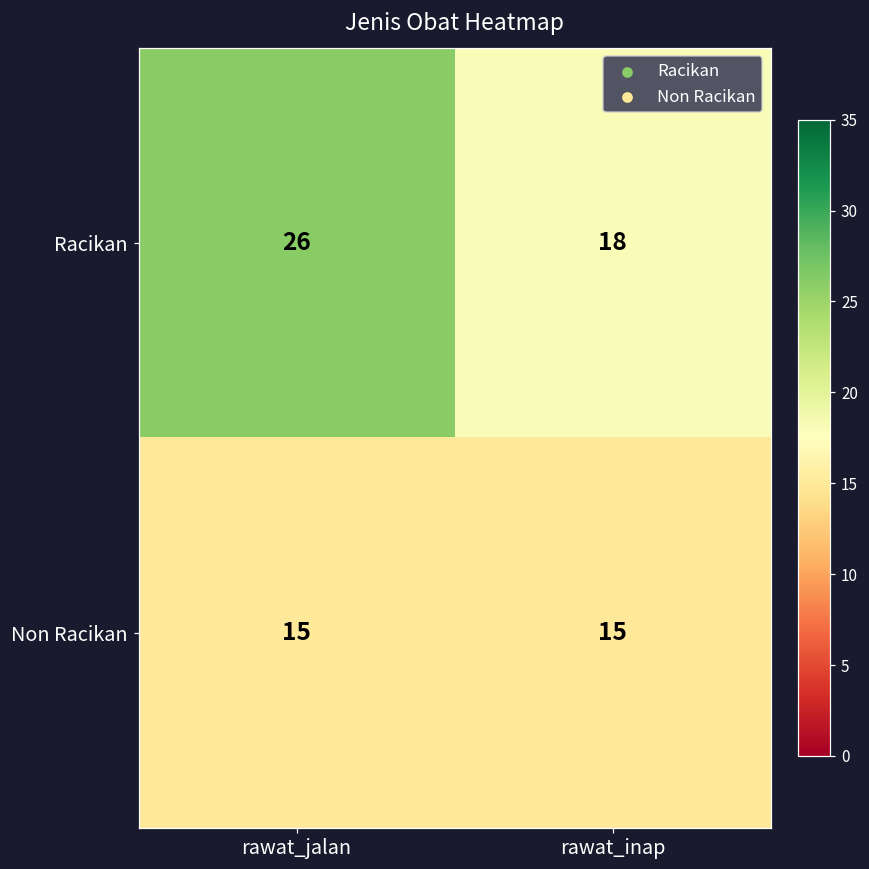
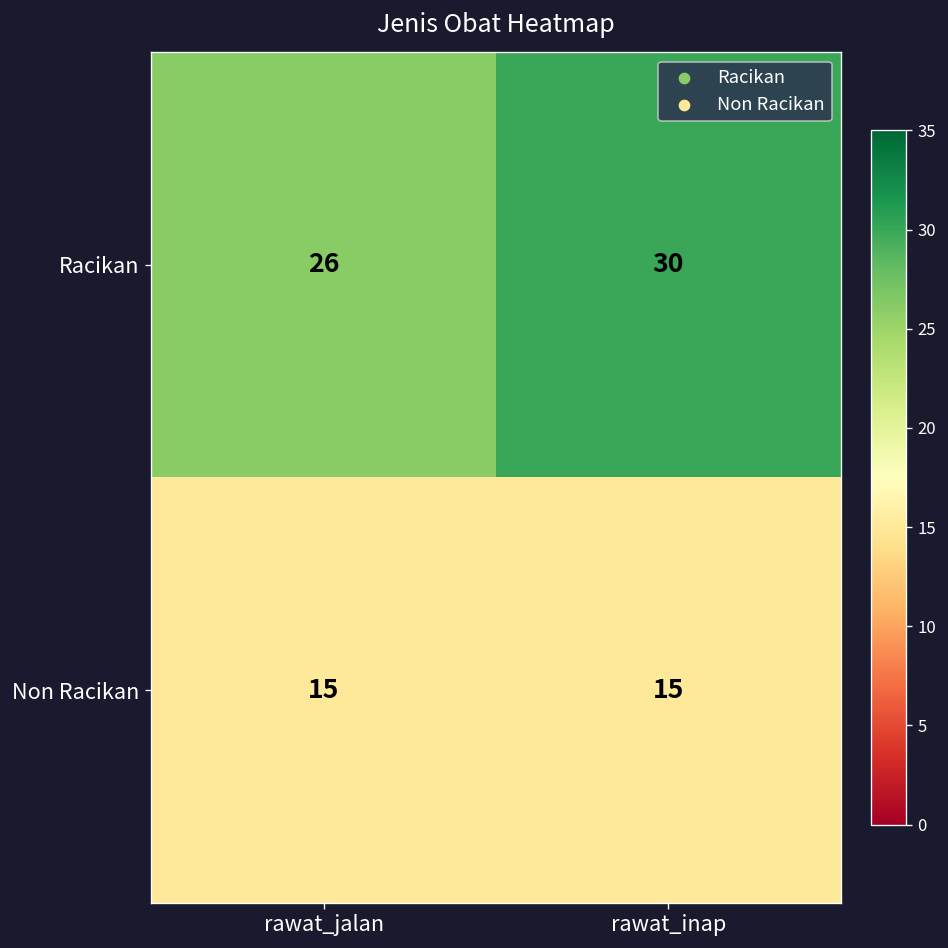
Racikan, rawat_inap: 18 -> 30
